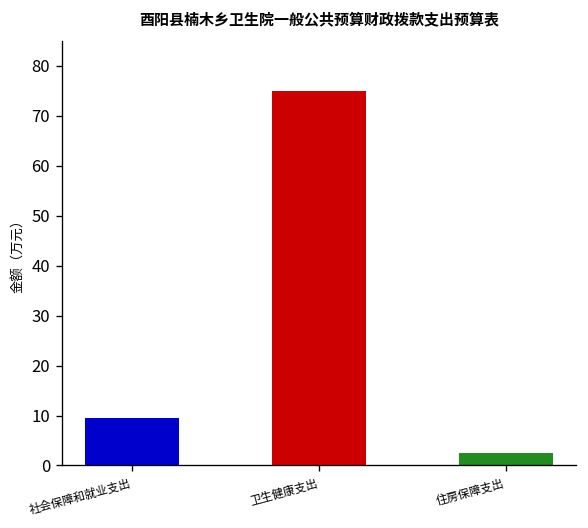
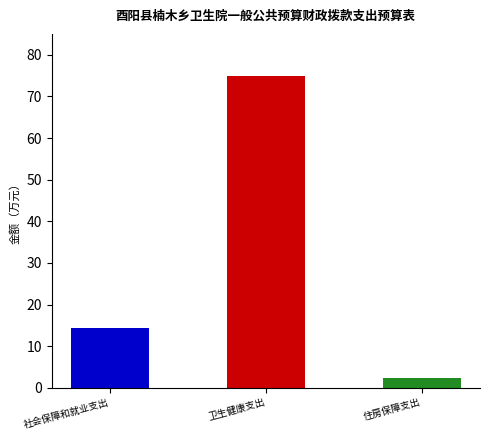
社会保障和就业支出: 10 -> 14
